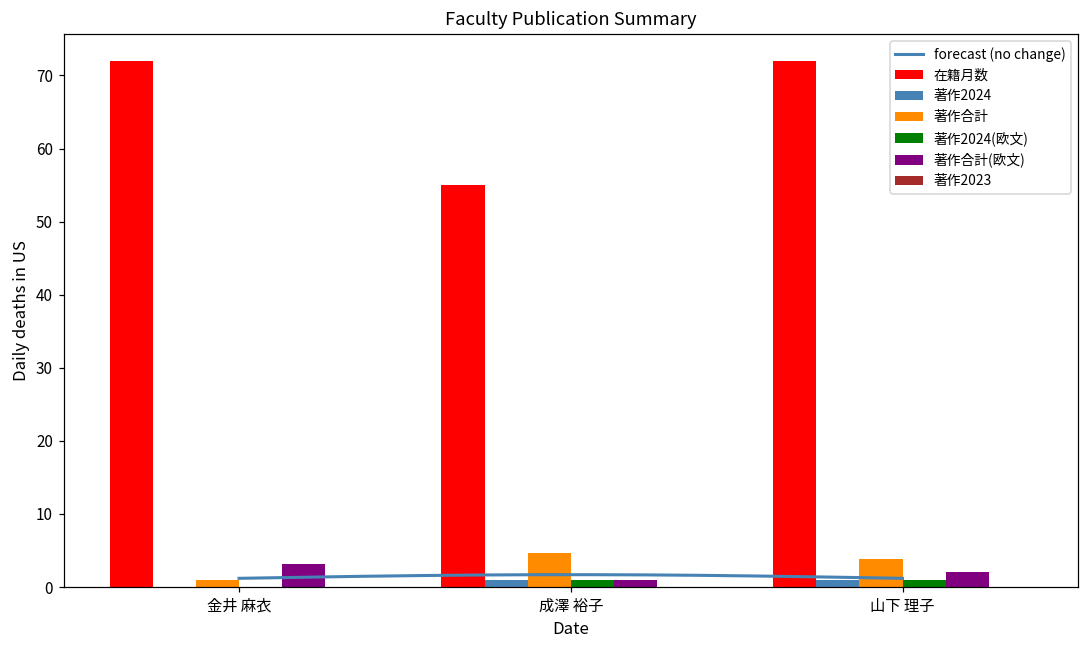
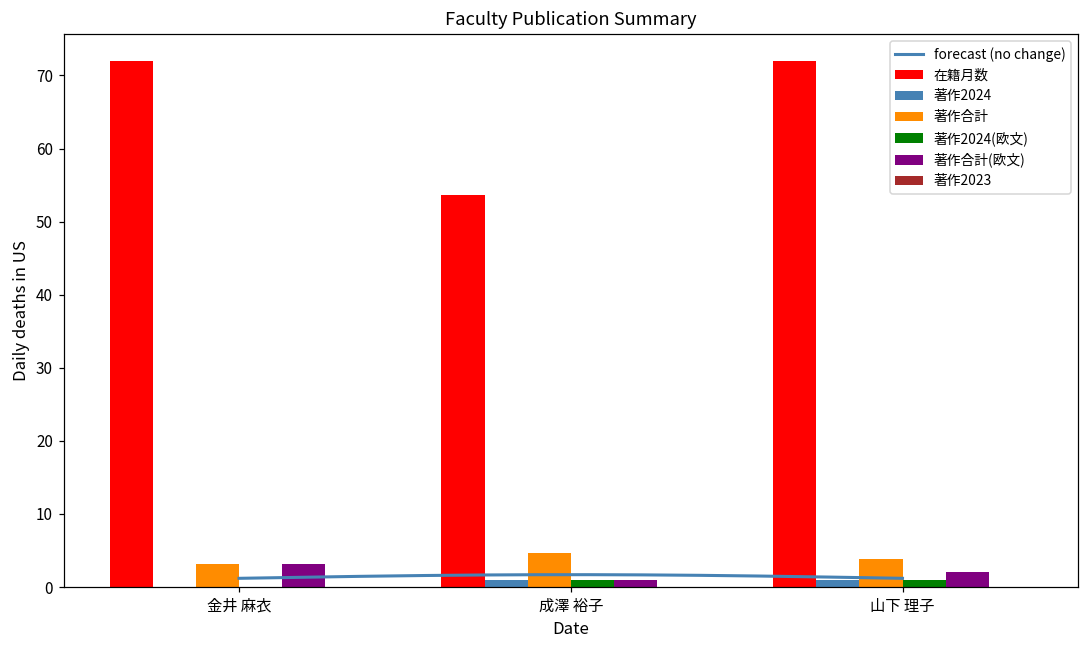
著作合計, 金井 麻衣: 1 -> 3
在籍月数, 成澤 裕子: 55 -> 54
